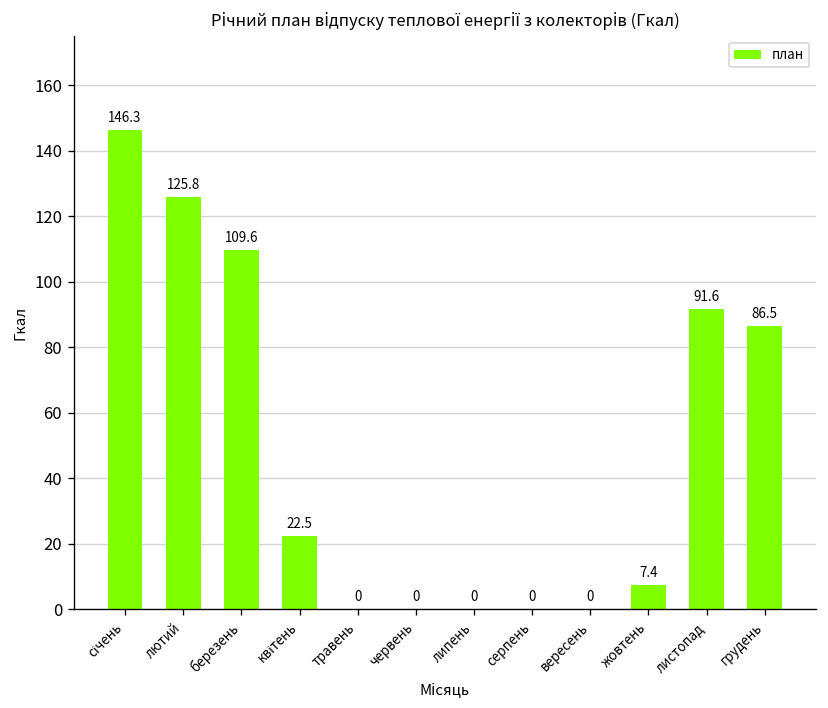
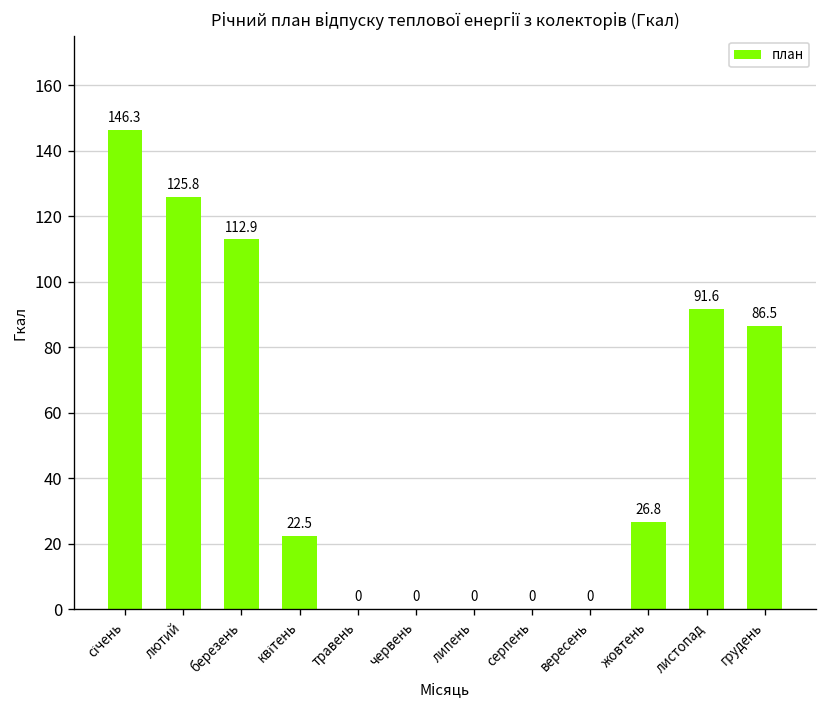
березень: 109.6 -> 112.9
жовтень: 7.4 -> 26.8
